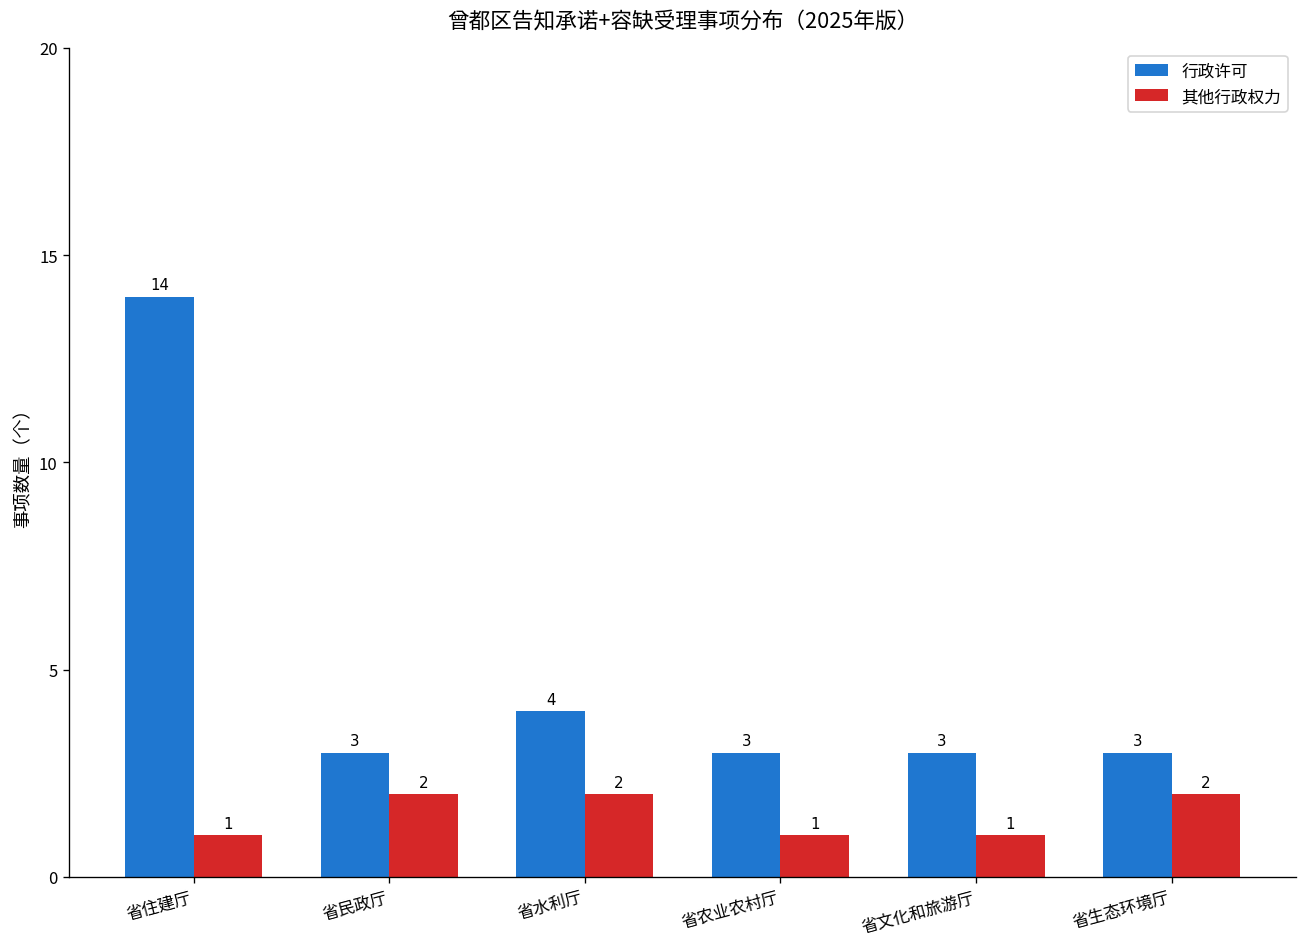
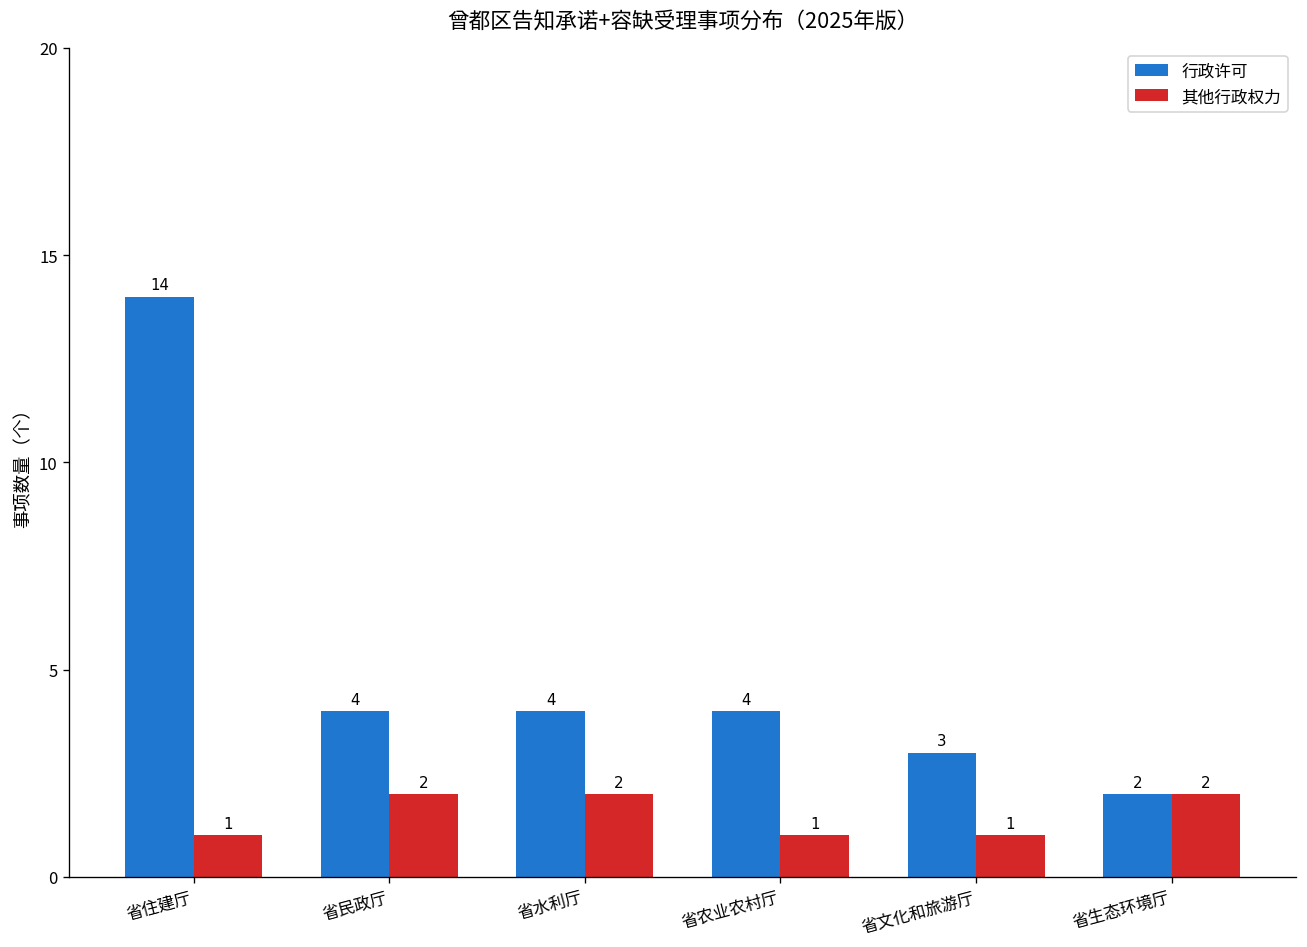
行政许可, 省民政厅: 3 -> 4
行政许可, 省农业农村厅: 3 -> 4
行政许可, 省生态环境厅: 3 -> 2
